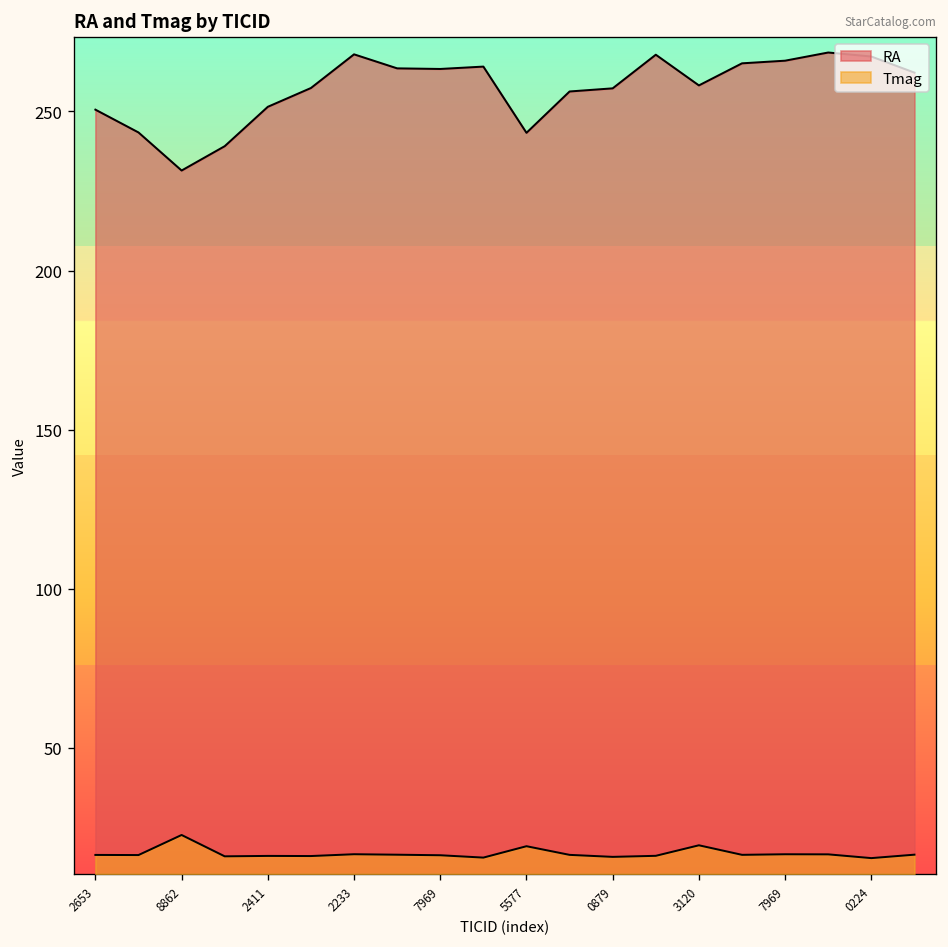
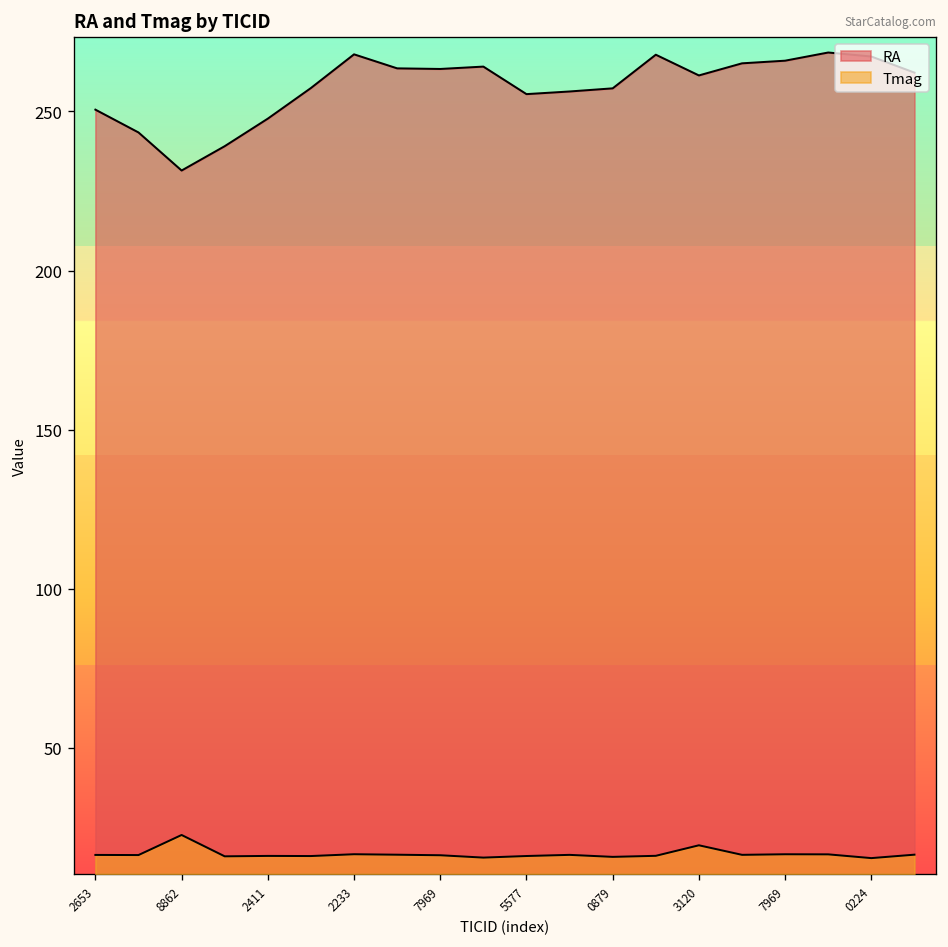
RA, 2411: 251 -> 248
RA, 5577: 243 -> 255
Tmag, 5577: 19 -> 16
RA, 3120: 258 -> 261
